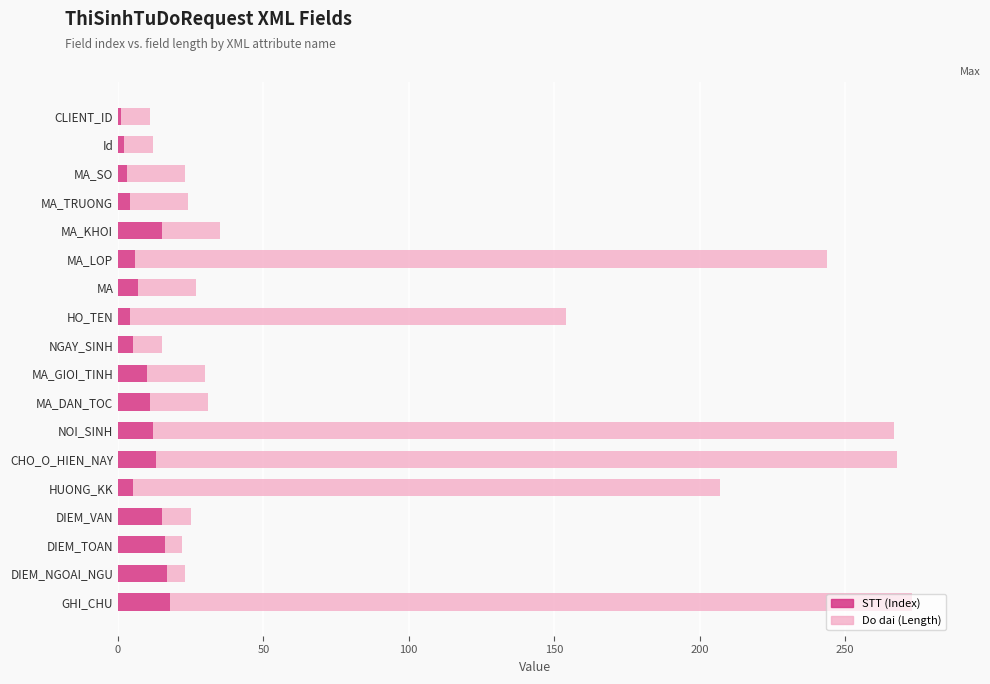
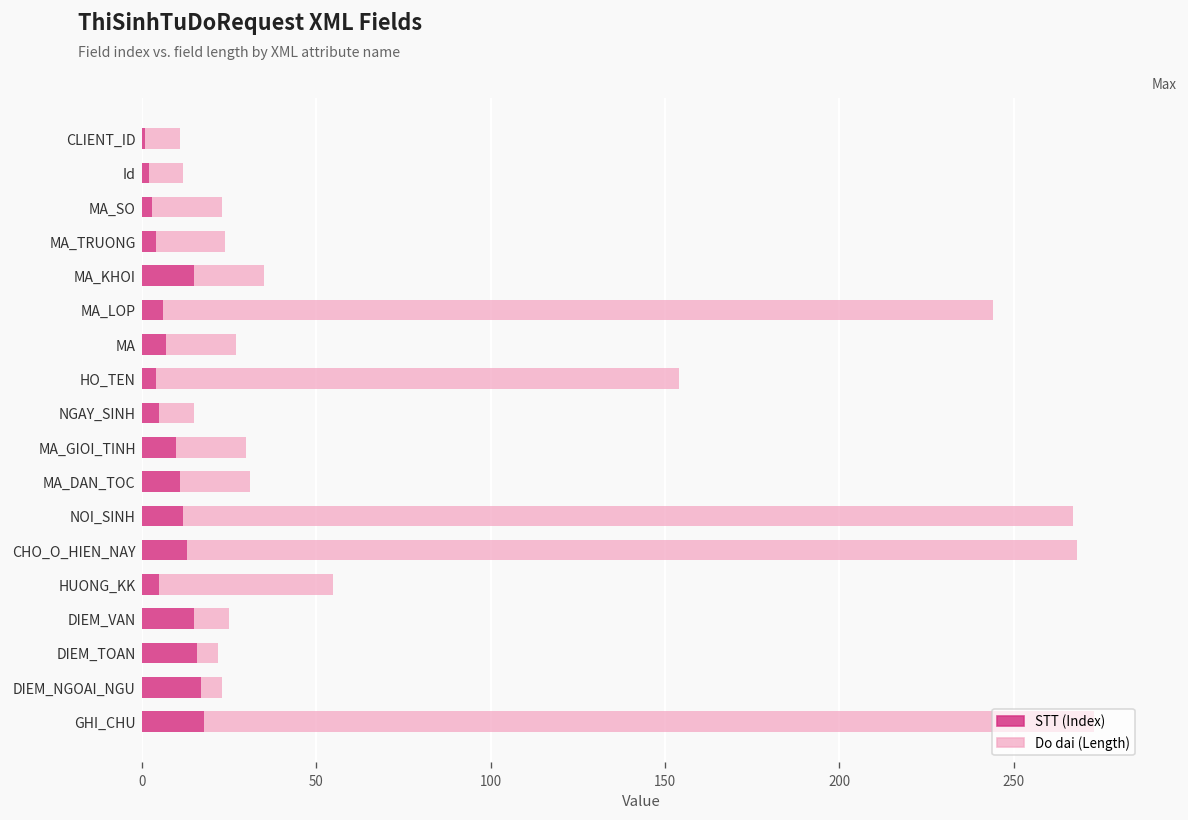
Do dai (Length), HUONG_KK: 202 -> 50
